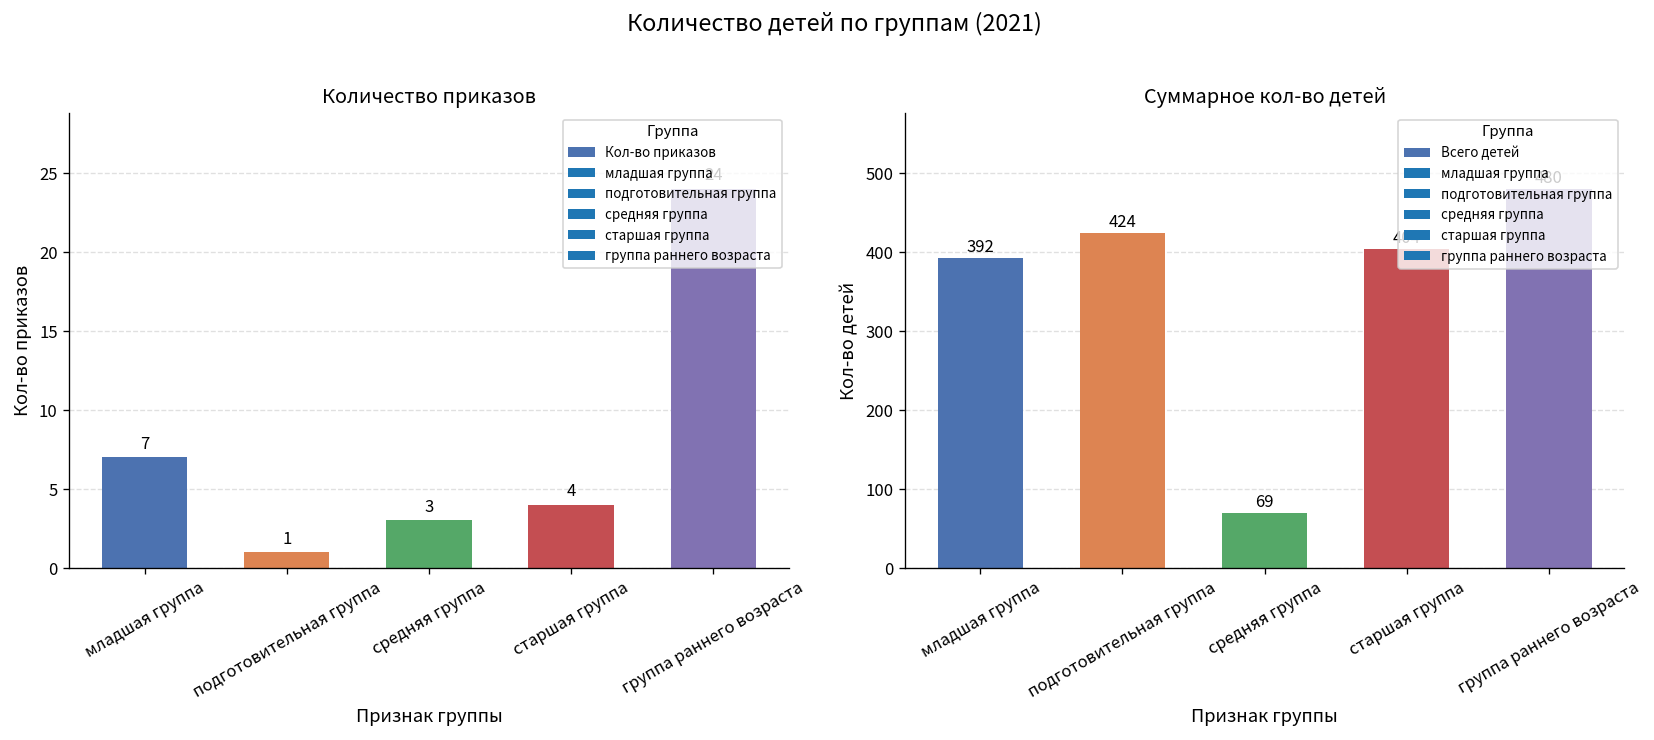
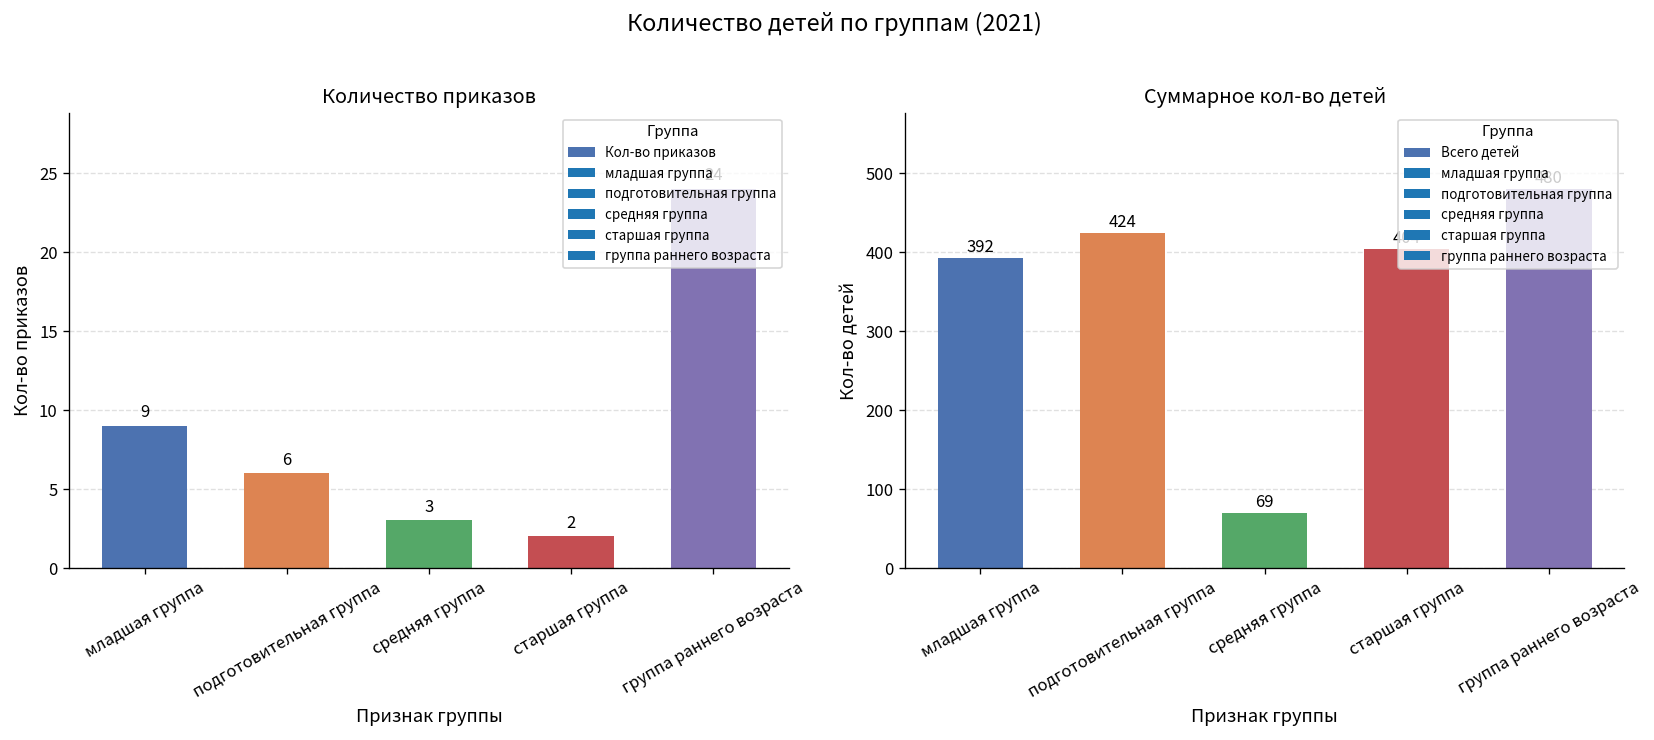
Количество приказов, младшая группа: 7 -> 9
Количество приказов, подготовительная группа: 1 -> 6
Количество приказов, старшая группа: 4 -> 2
